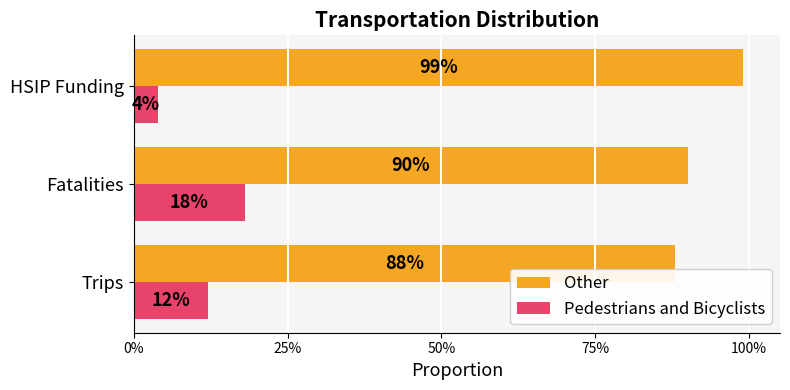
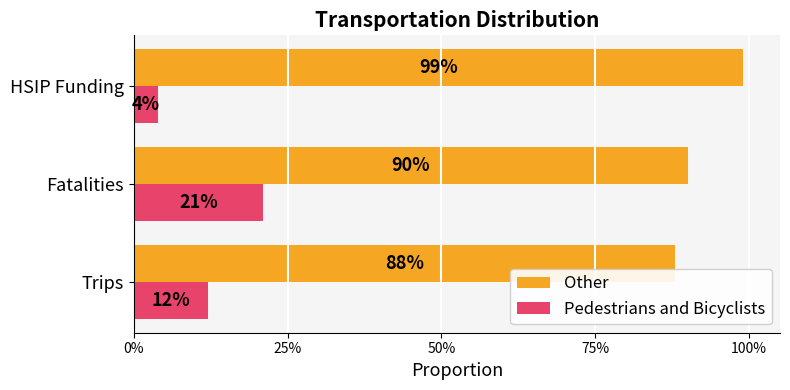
Pedestrians and Bicyclists, Fatalities: 18% -> 21%
